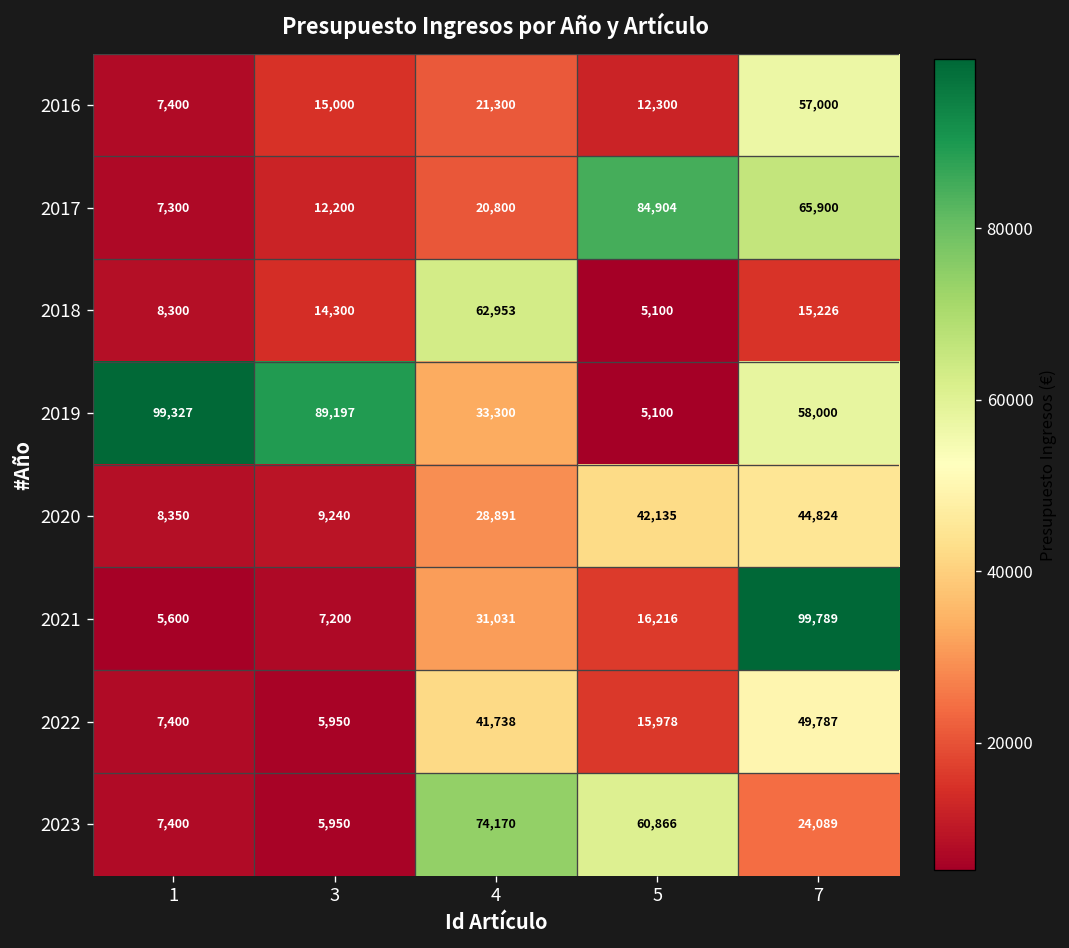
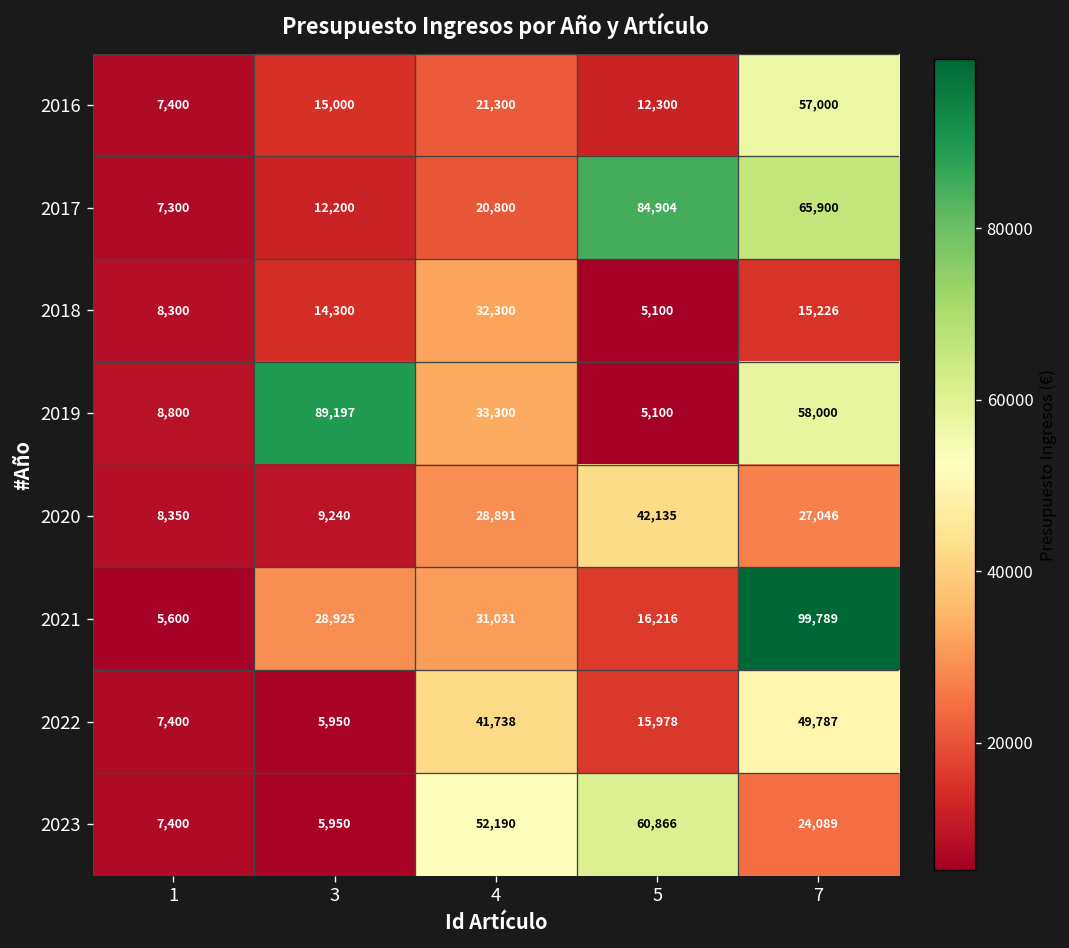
2018, 4: 62,953 -> 32,300
2019, 1: 99,327 -> 8,800
2020, 7: 44,824 -> 27,046
2021, 3: 7,200 -> 28,925
2023, 4: 74,170 -> 52,190
